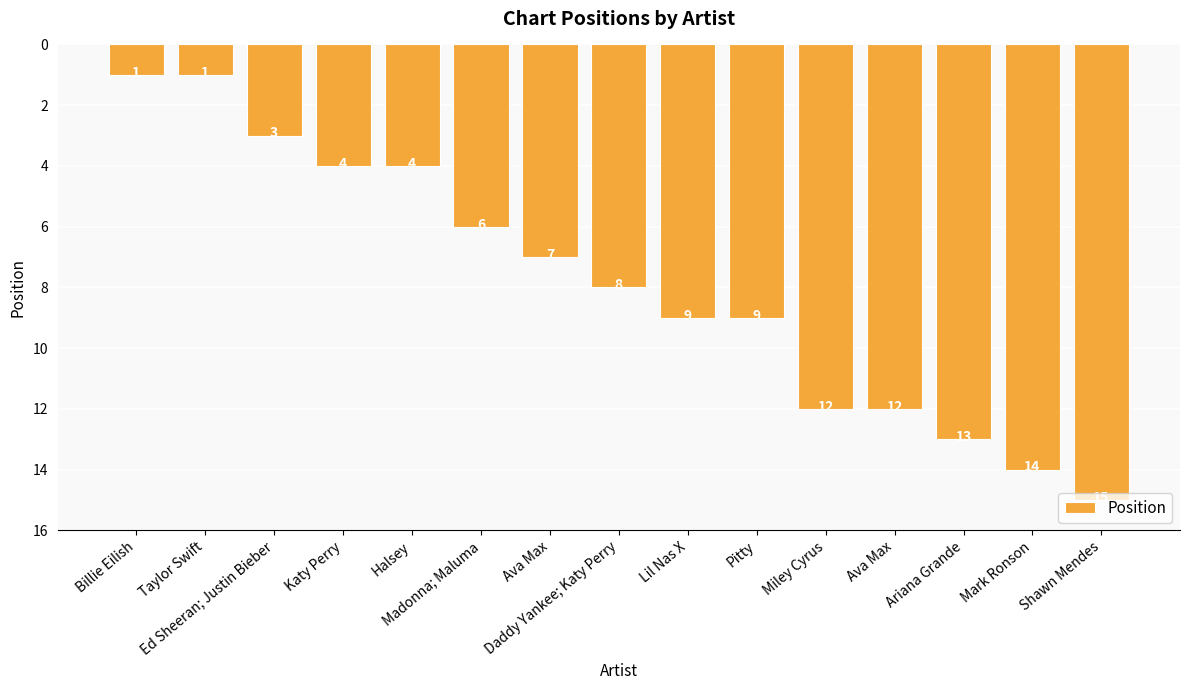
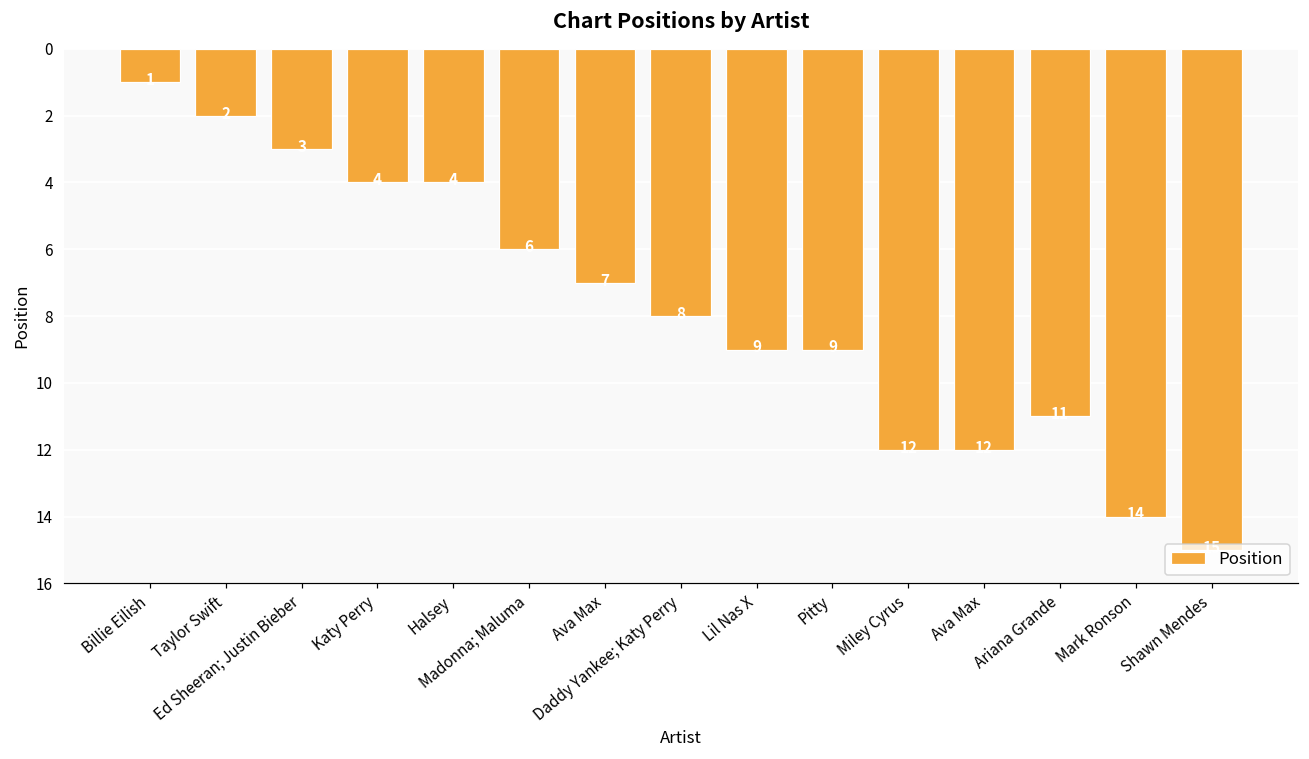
Taylor Swift: 1 -> 2
Ariana Grande: 13 -> 11
